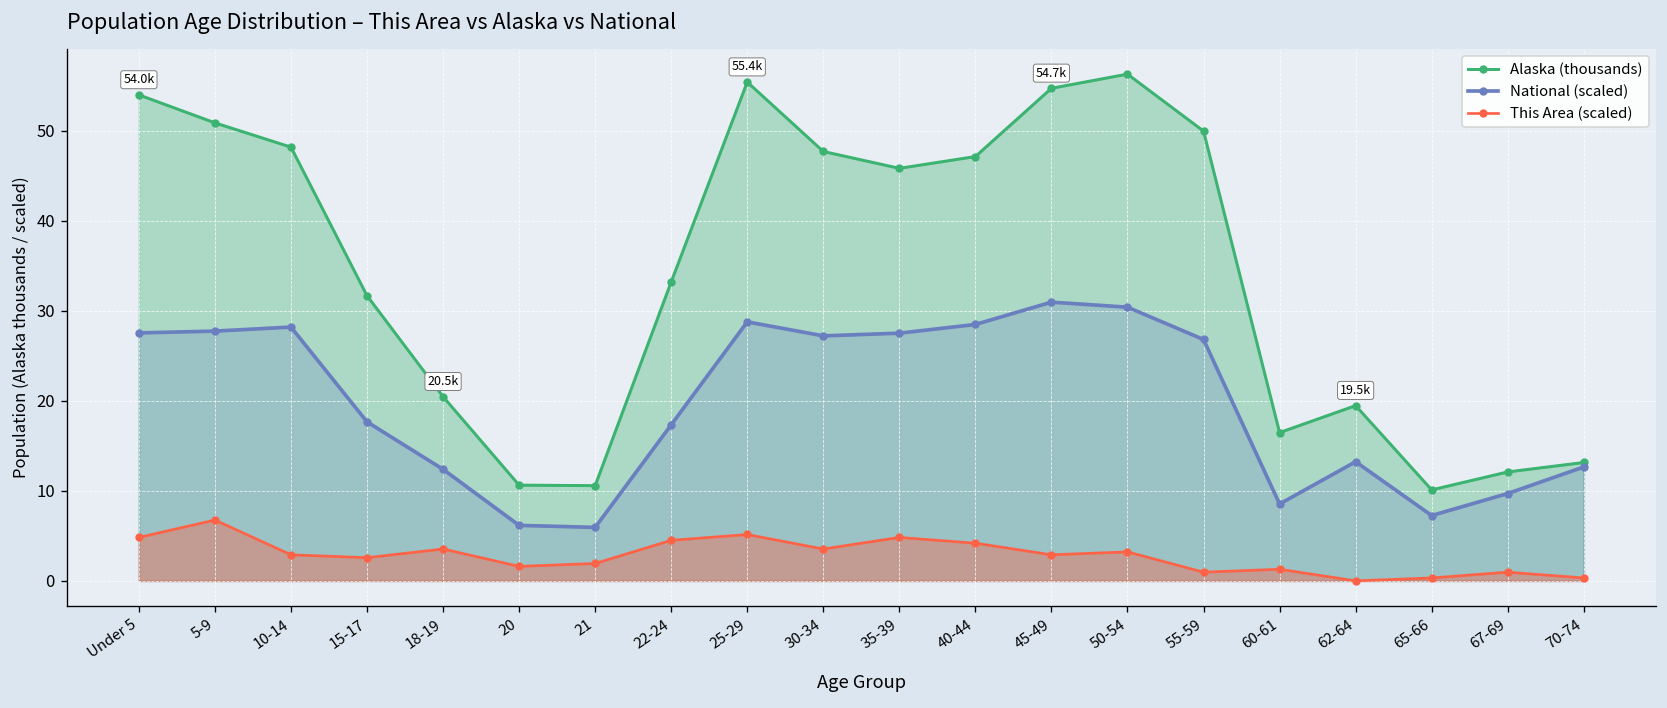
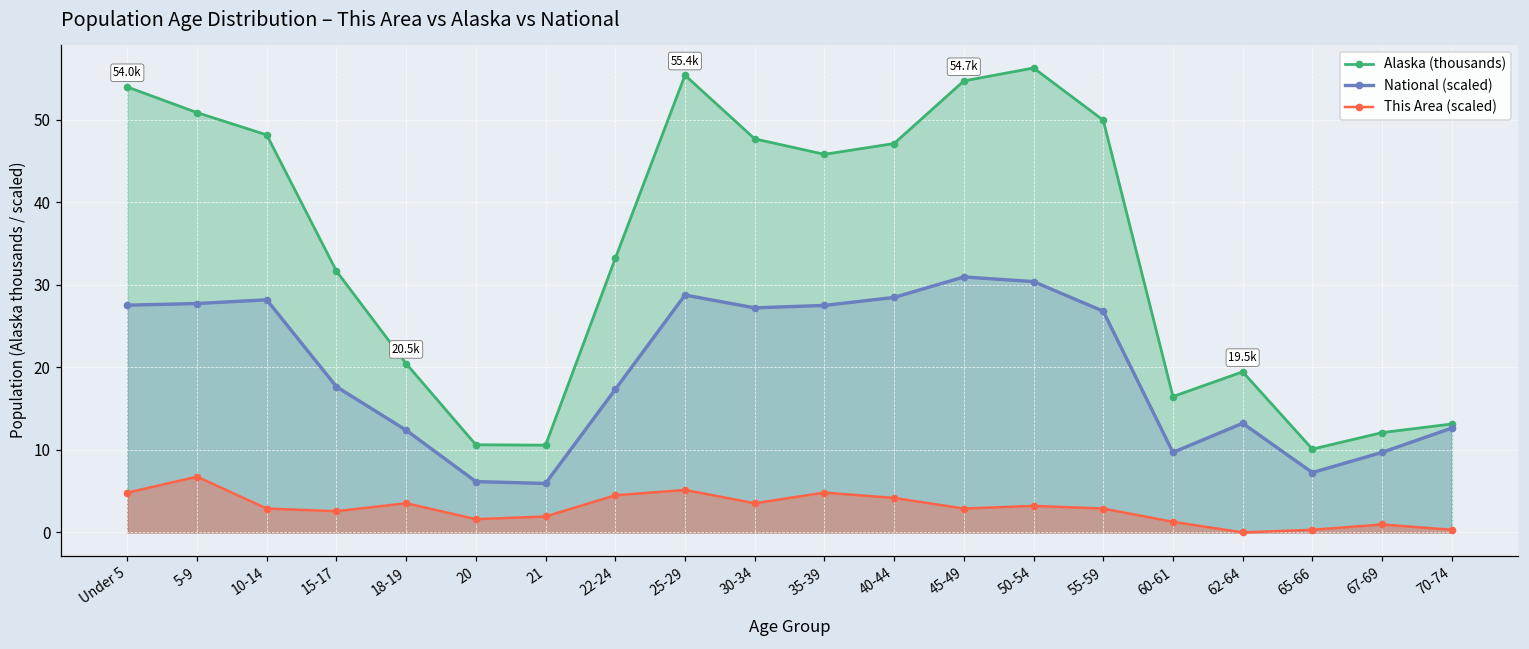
This Area (scaled), 55-59: 1 -> 3
National (scaled), 60-61: 9 -> 10
